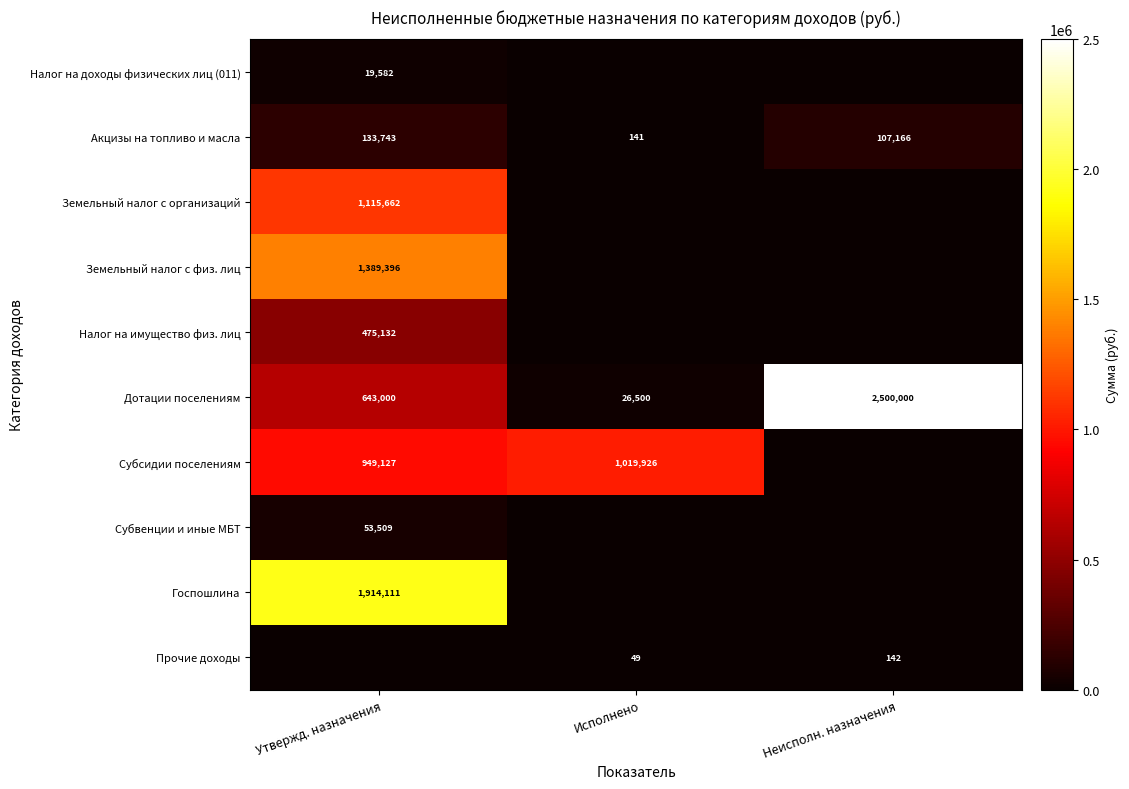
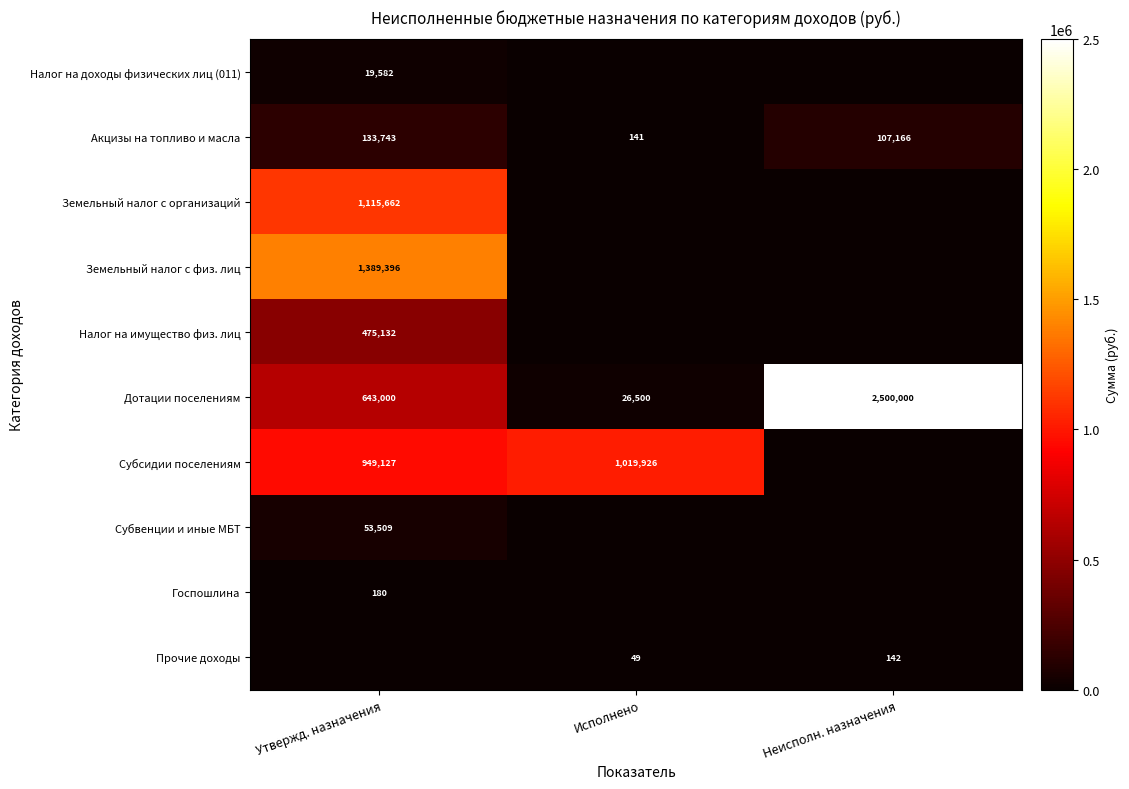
Госпошлина, Утвержд. назначения: 1,914,111 -> 180
